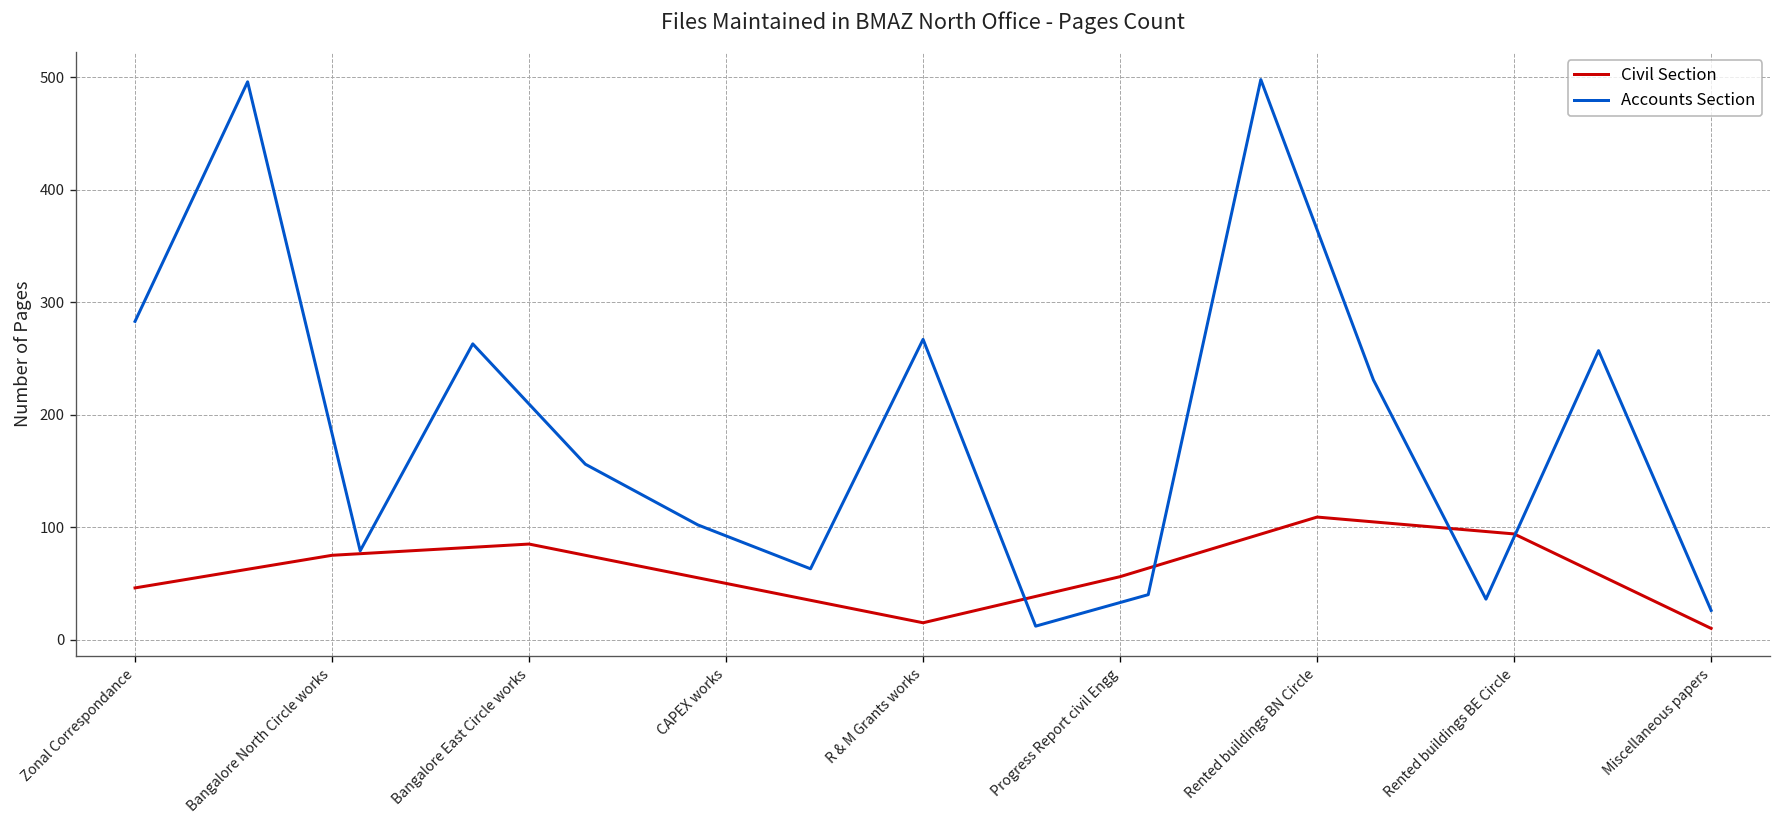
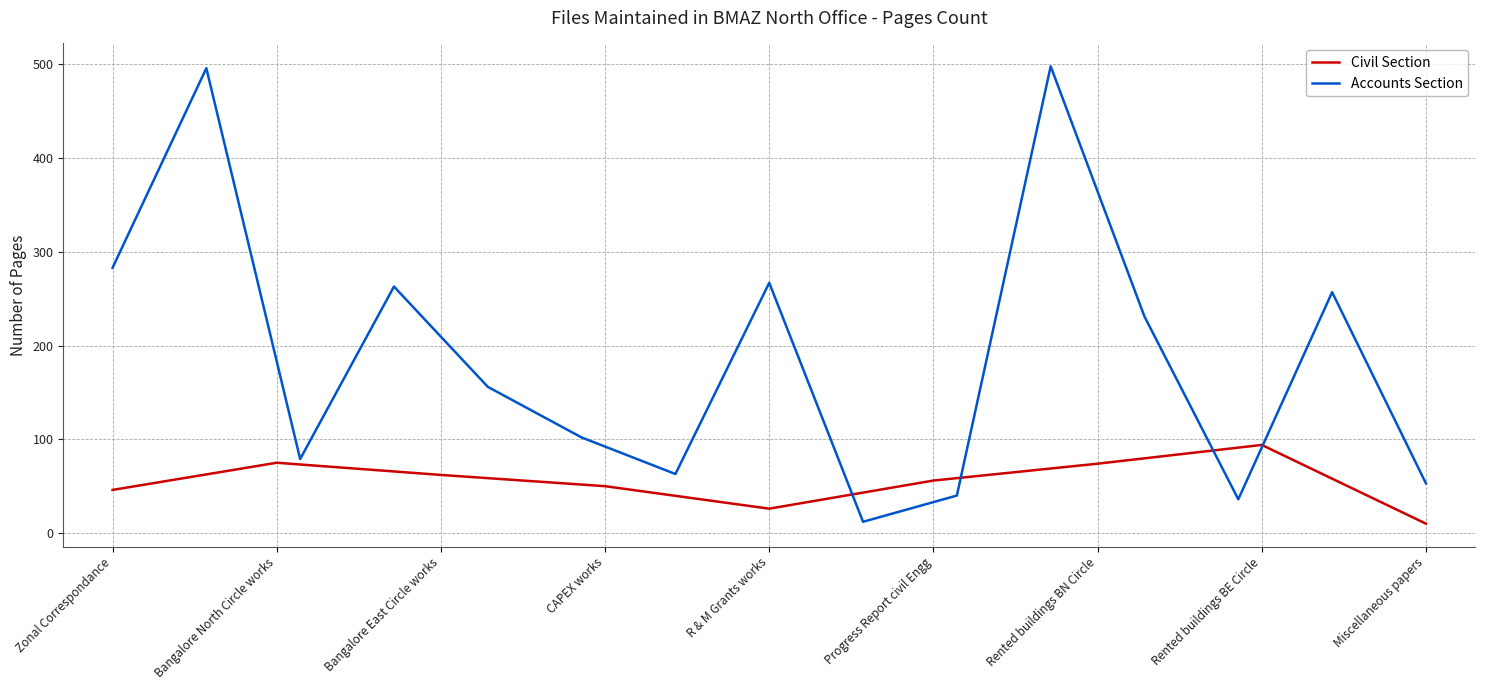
Civil Section, Bangalore East Circle works: 90 -> 60
Civil Section, R & M Grants works: 20 -> 30
Civil Section, Rented buildings BN Circle: 110 -> 70
Accounts Section, Miscellaneous papers: 30 -> 50
